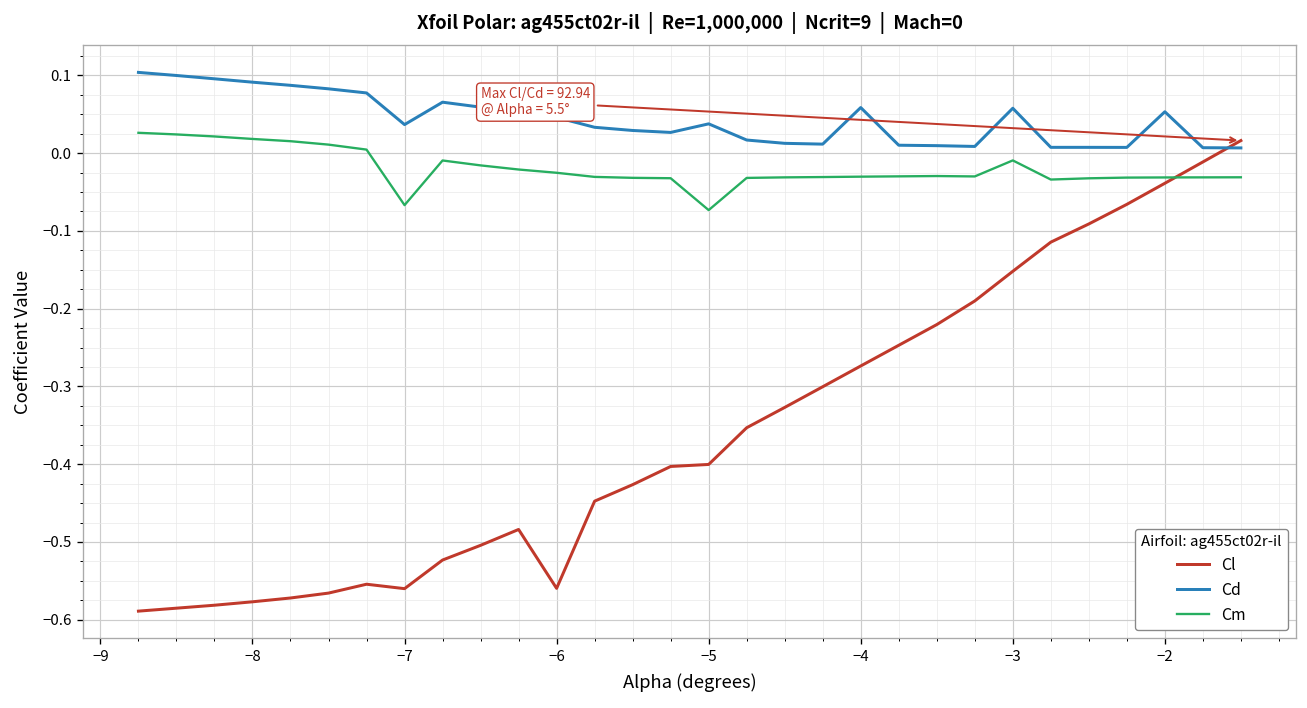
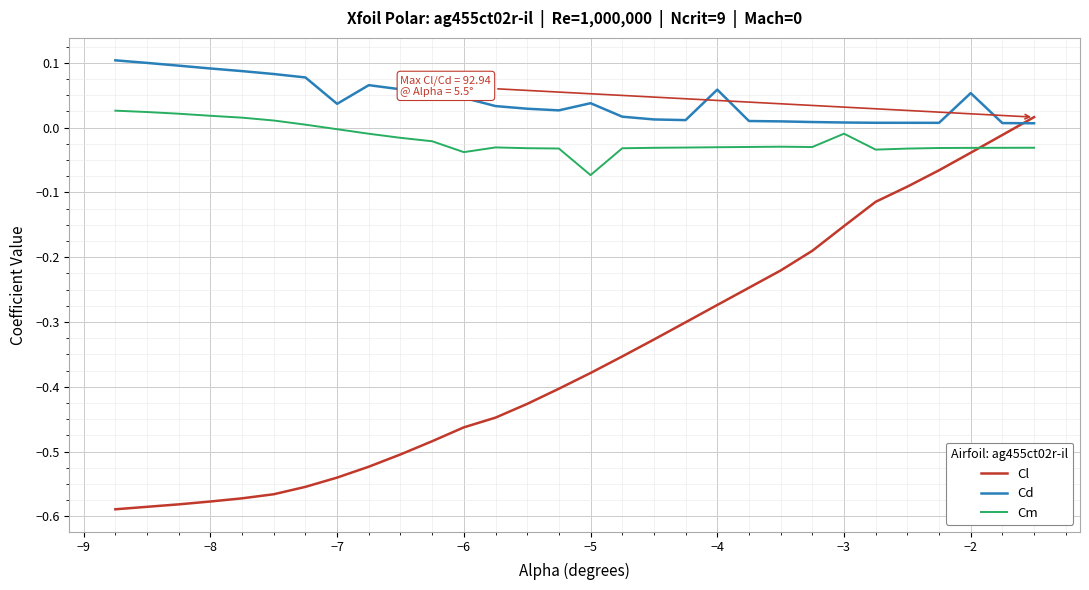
Cl, −7: -0.56 -> -0.54
Cm, −7: -0.07 -> 0.00
Cl, −6: -0.56 -> -0.46
Cm, −6: -0.03 -> -0.04
Cl, −5: -0.40 -> -0.38
Cd, −3: 0.06 -> 0.01
